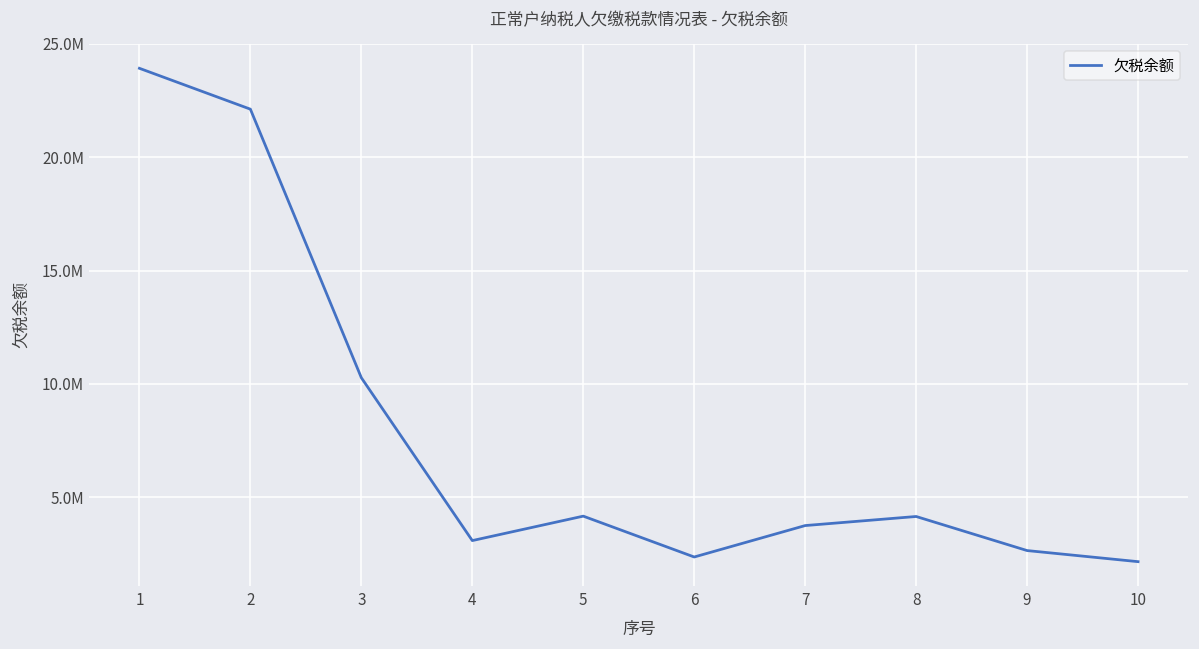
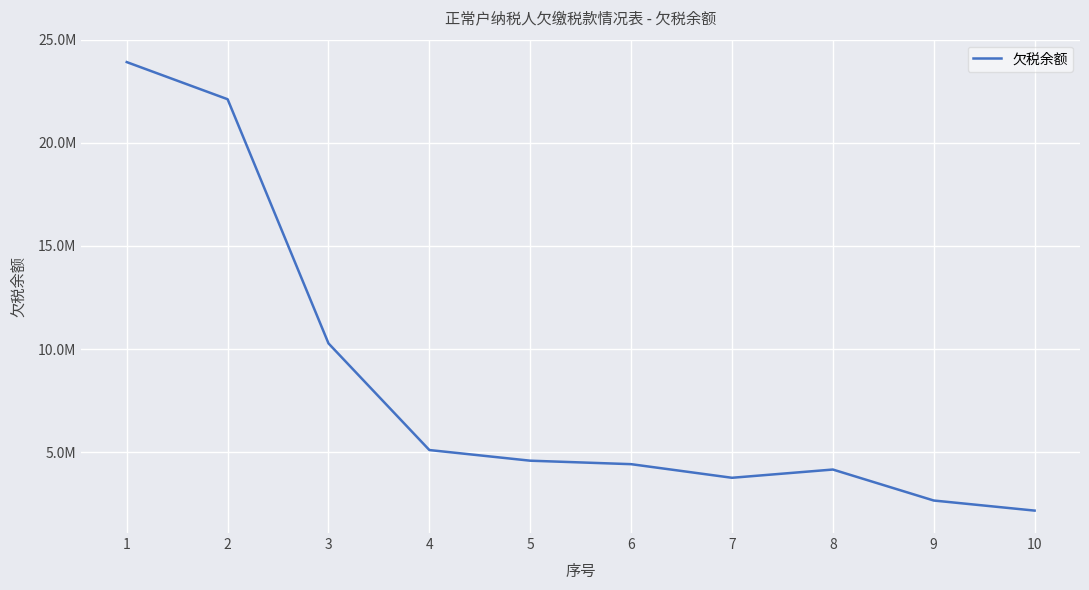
4: 3100000 -> 5100000
5: 4200000 -> 4600000
6: 2400000 -> 4400000
